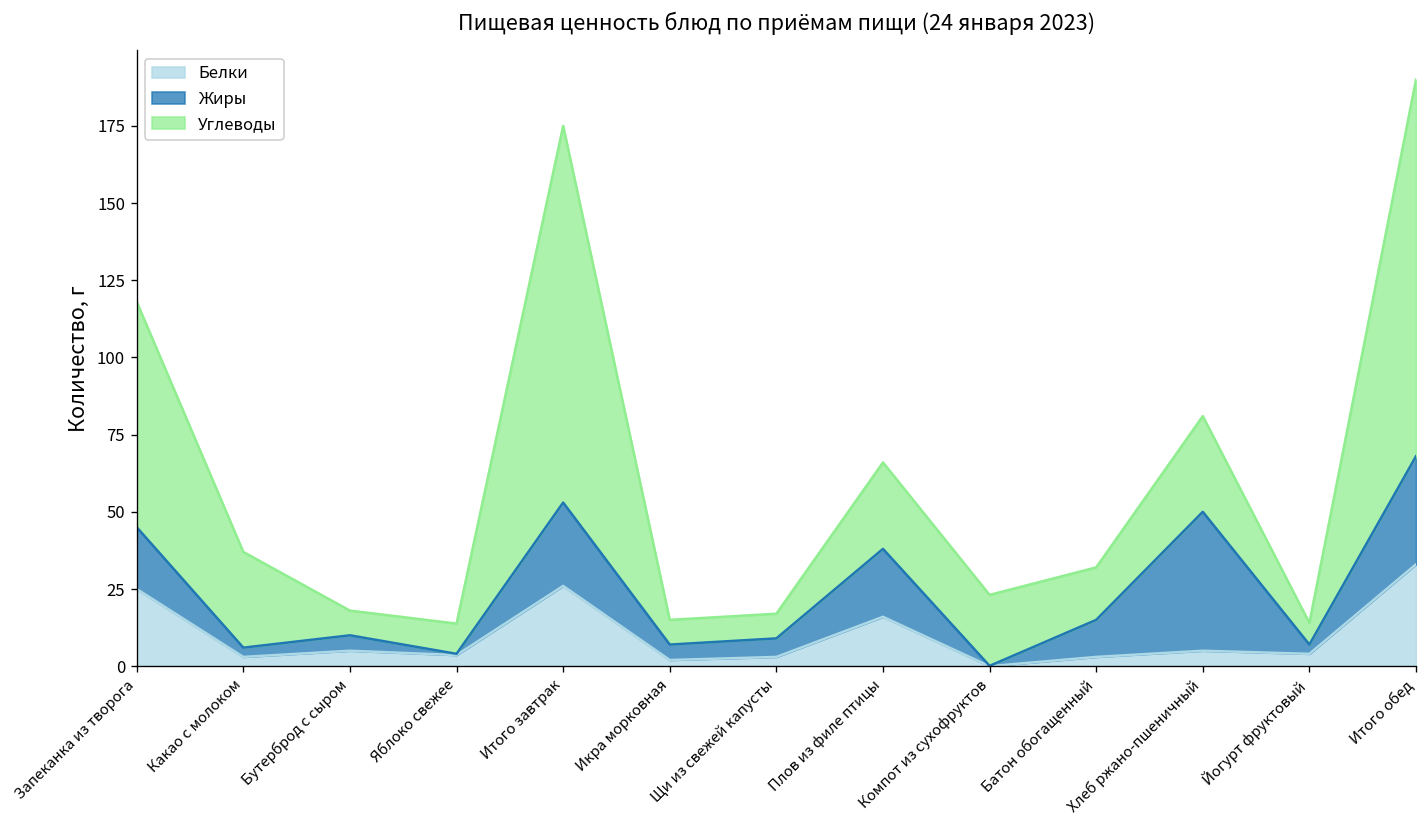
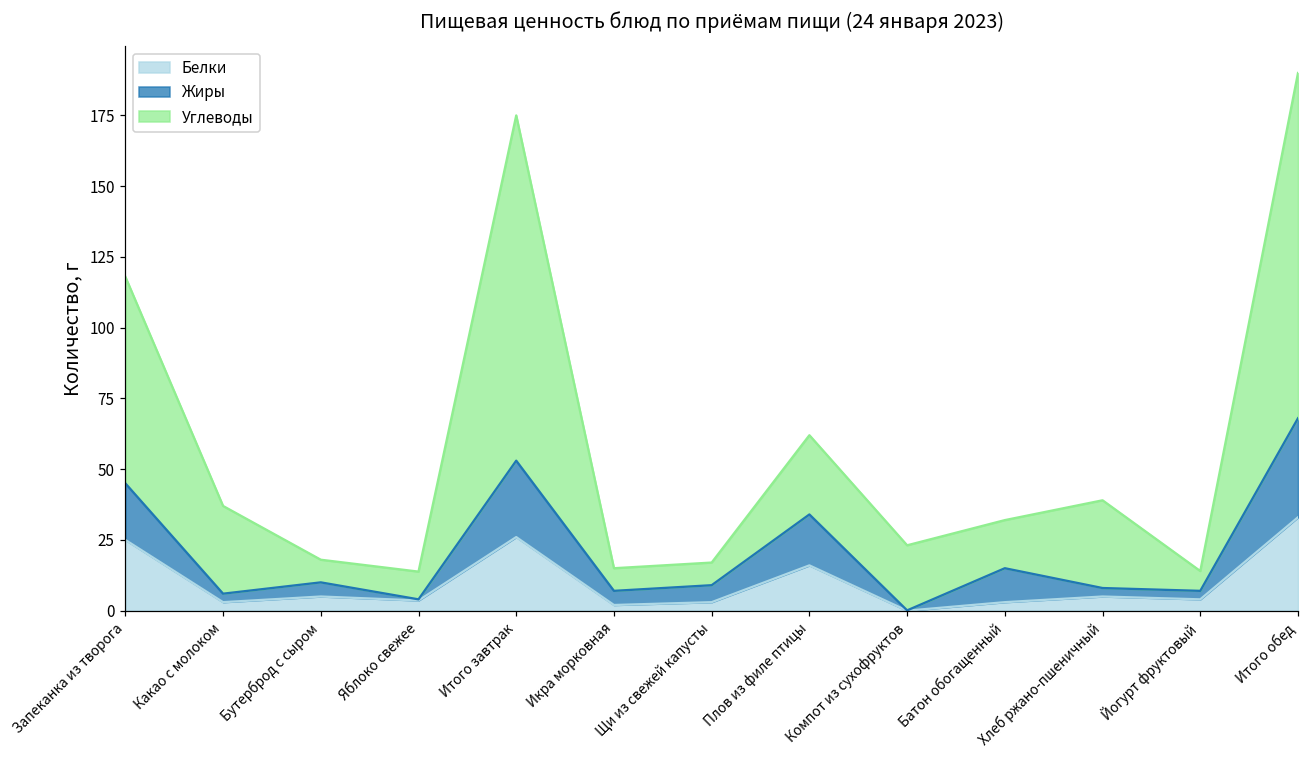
Жиры, Плов из филе птицы: 22 -> 18
Жиры, Хлеб ржано-пшеничный: 45 -> 3
